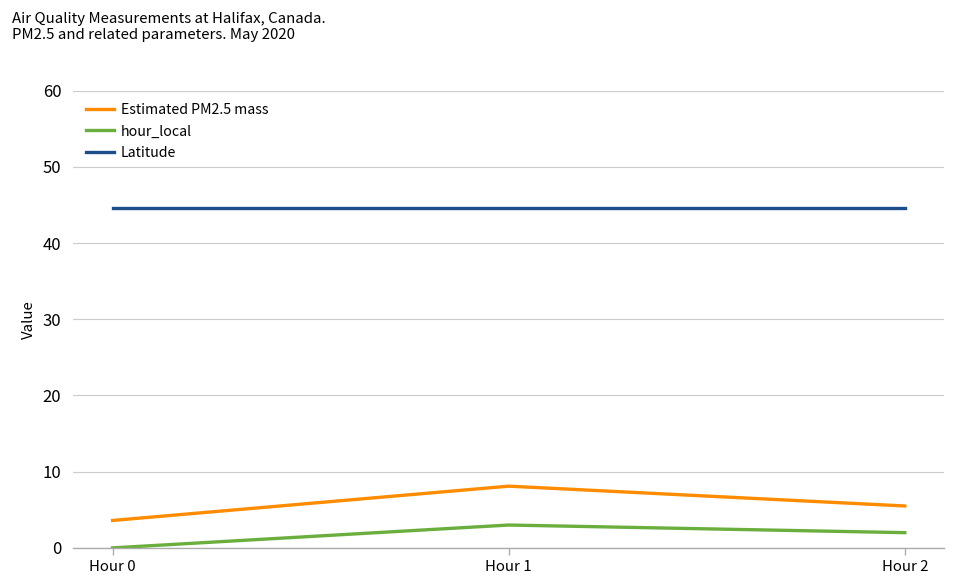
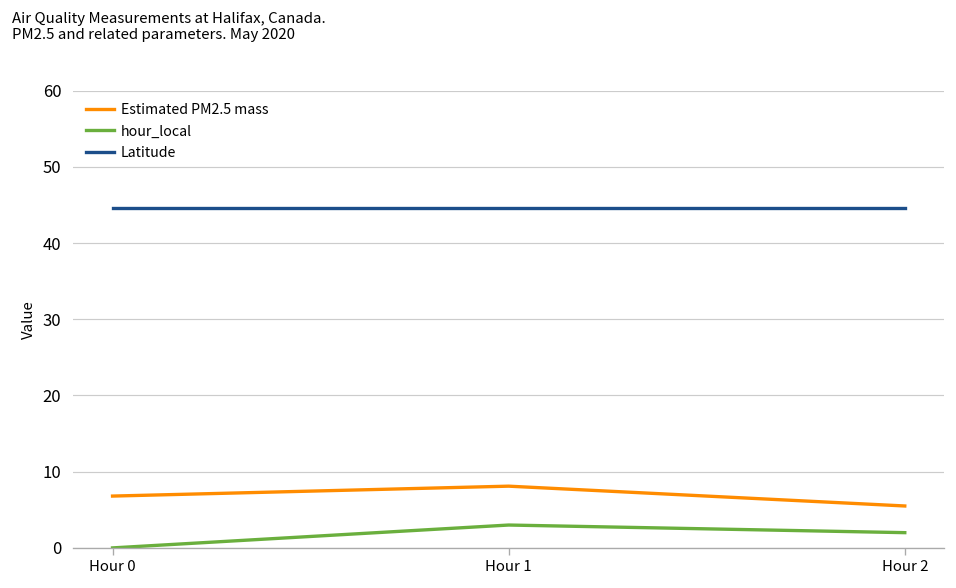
Estimated PM2.5 mass, Hour 0: 4 -> 7
